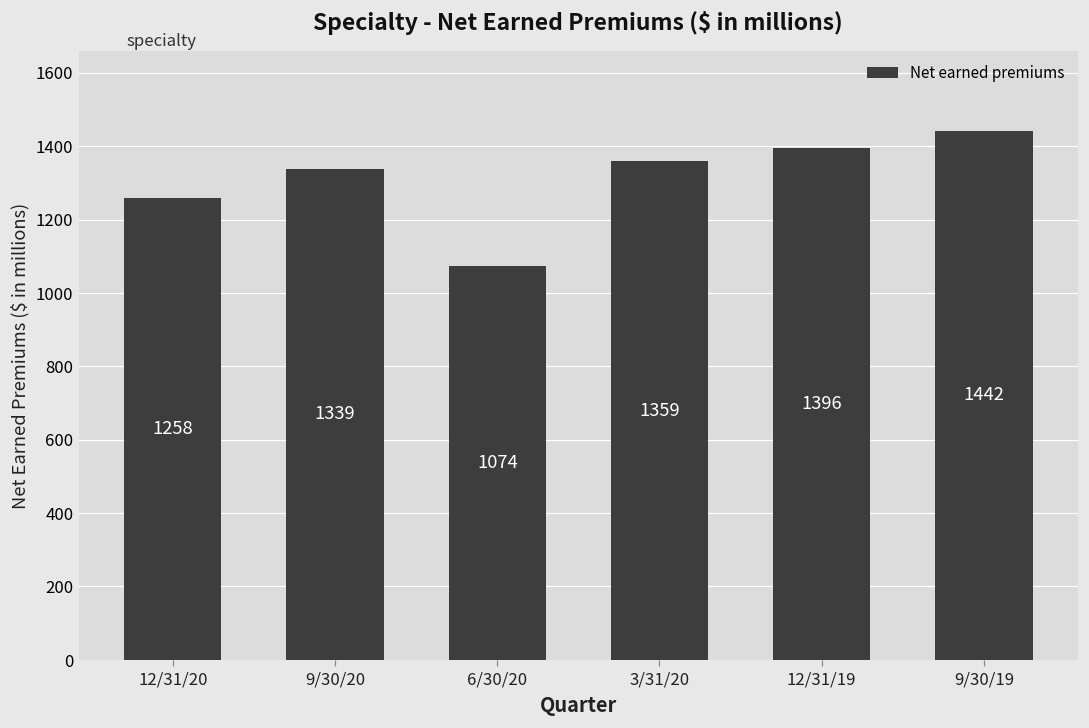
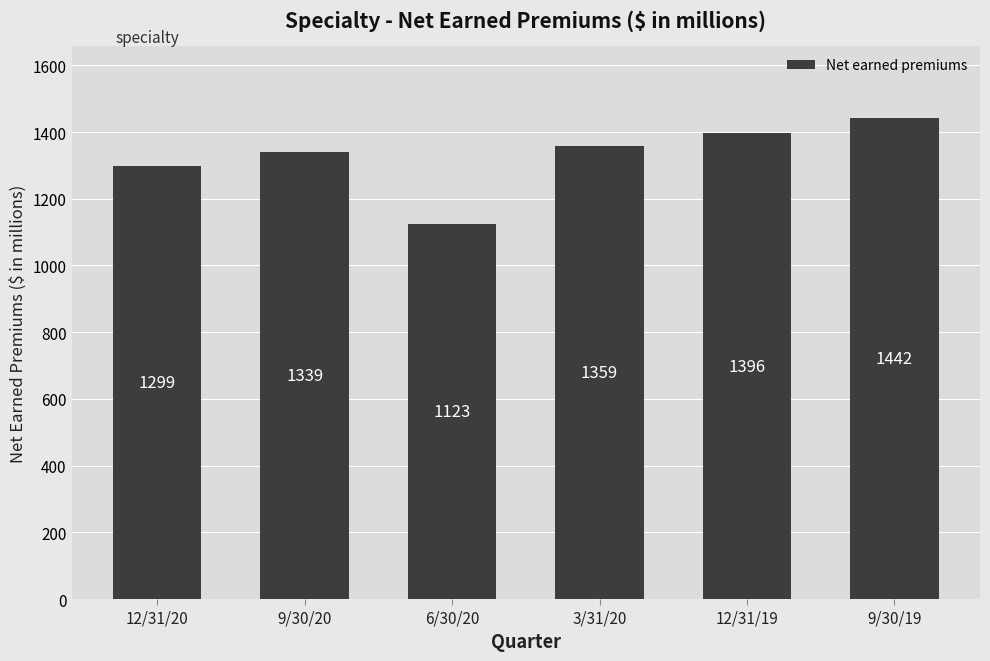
12/31/20: 1258 -> 1299
6/30/20: 1074 -> 1123
